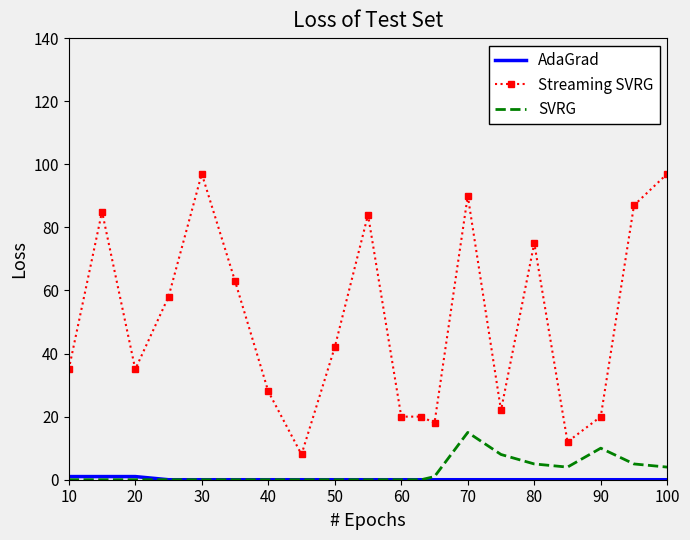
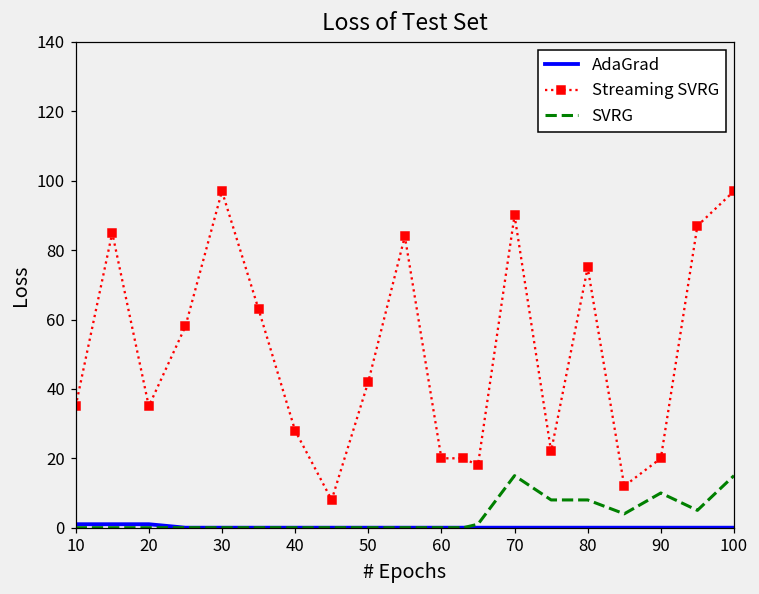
SVRG, 80: 5 -> 8
SVRG, 100: 4 -> 15
